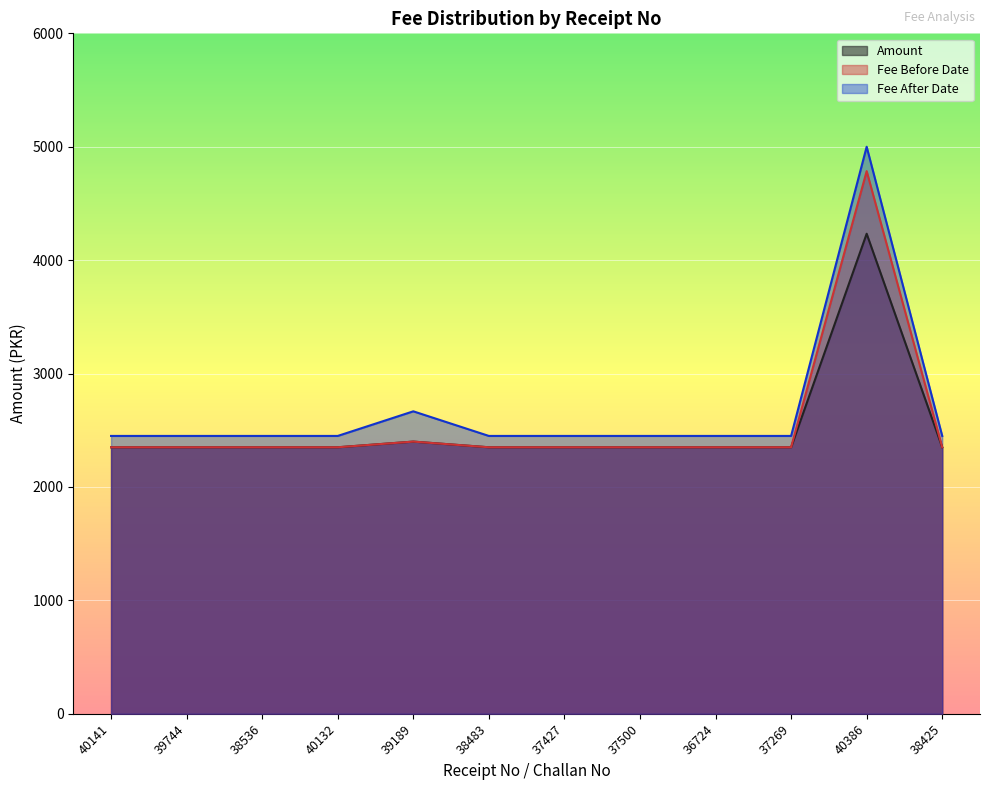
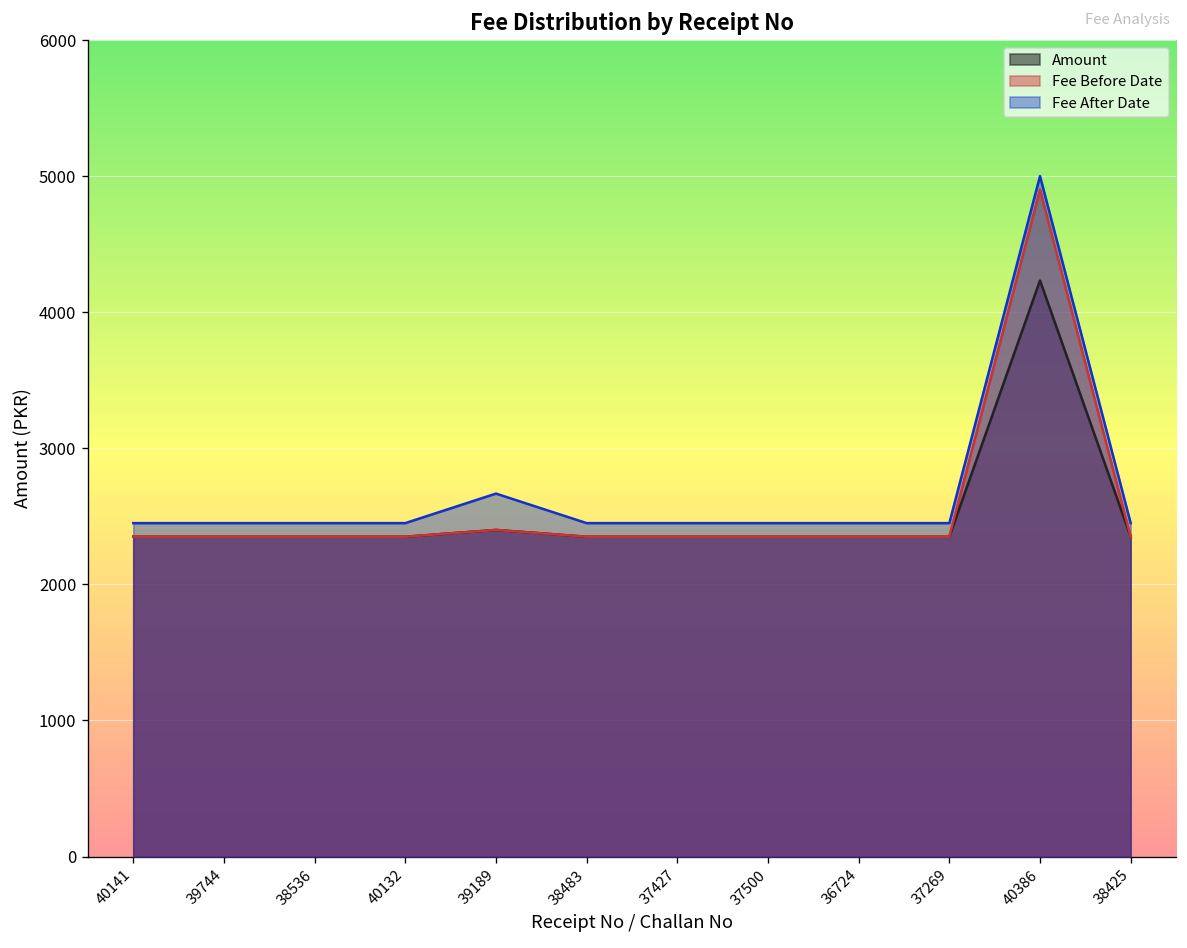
Fee Before Date, 40386: 4790 -> 4900
